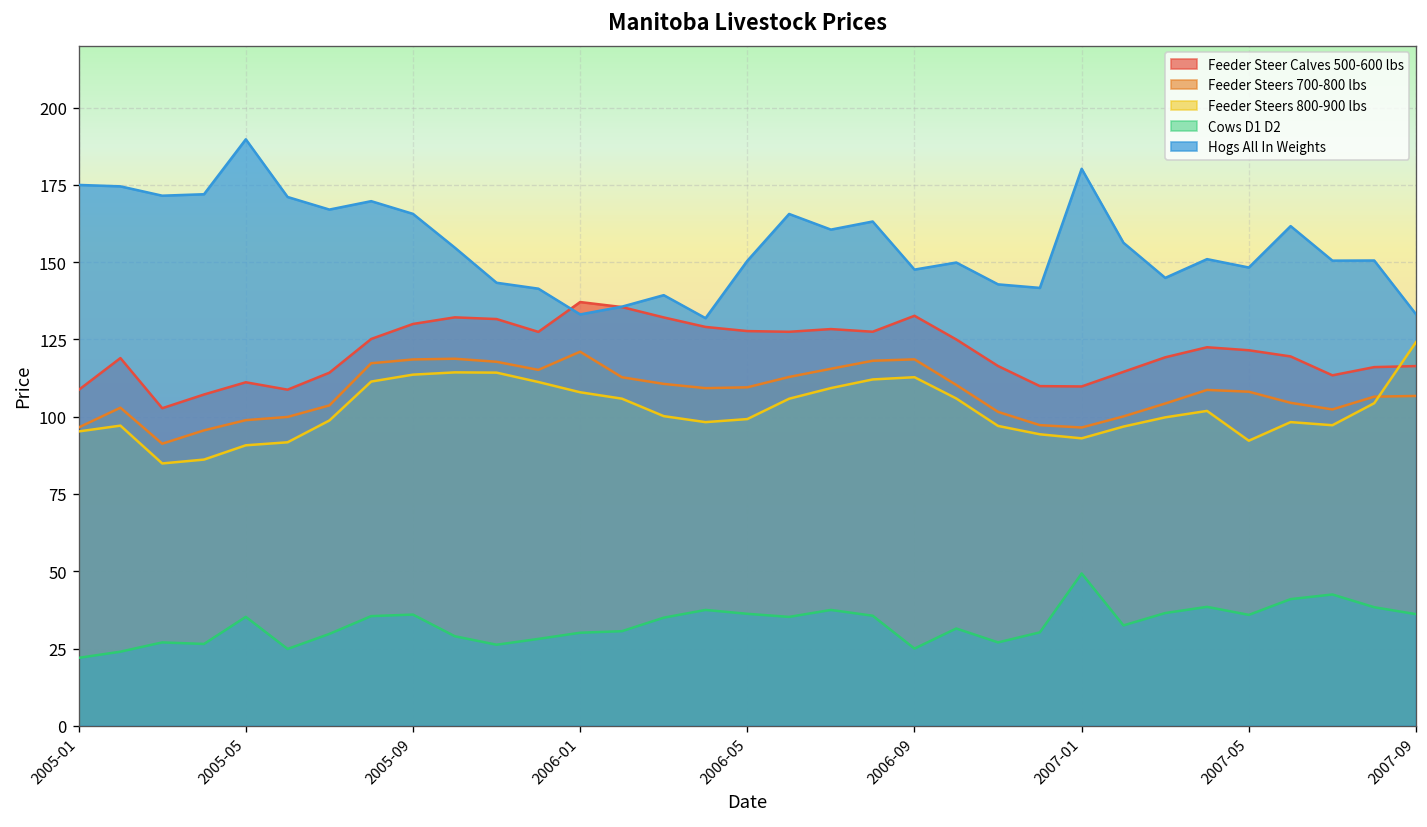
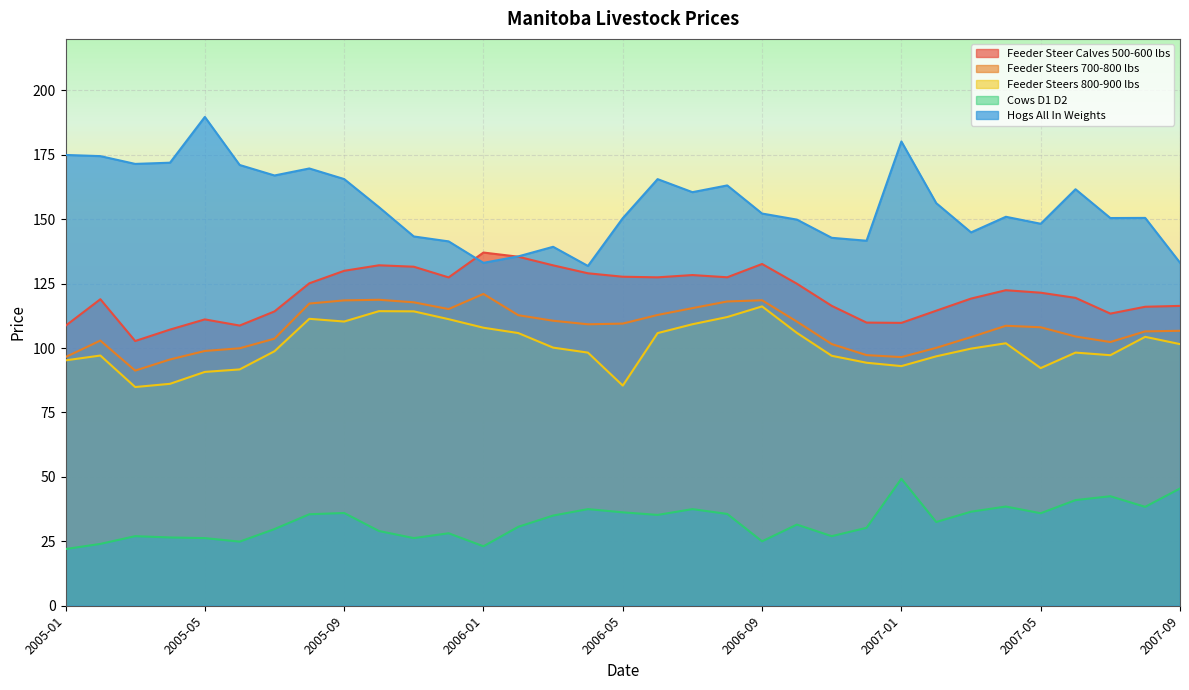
Cows D1 D2, 2005-05: 35 -> 26
Feeder Steers 800-900 lbs, 2005-09: 114 -> 110
Cows D1 D2, 2006-01: 30 -> 23
Feeder Steers 800-900 lbs, 2006-05: 99 -> 85
Feeder Steers 800-900 lbs, 2006-09: 113 -> 116
Hogs All In Weights, 2006-09: 148 -> 152
Feeder Steers 800-900 lbs, 2007-09: 124 -> 102
Cows D1 D2, 2007-09: 36 -> 46
